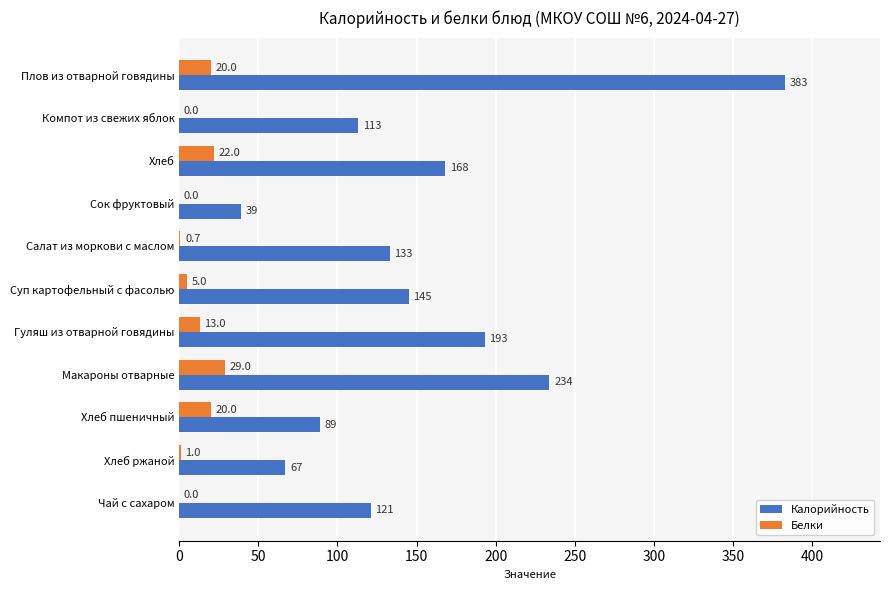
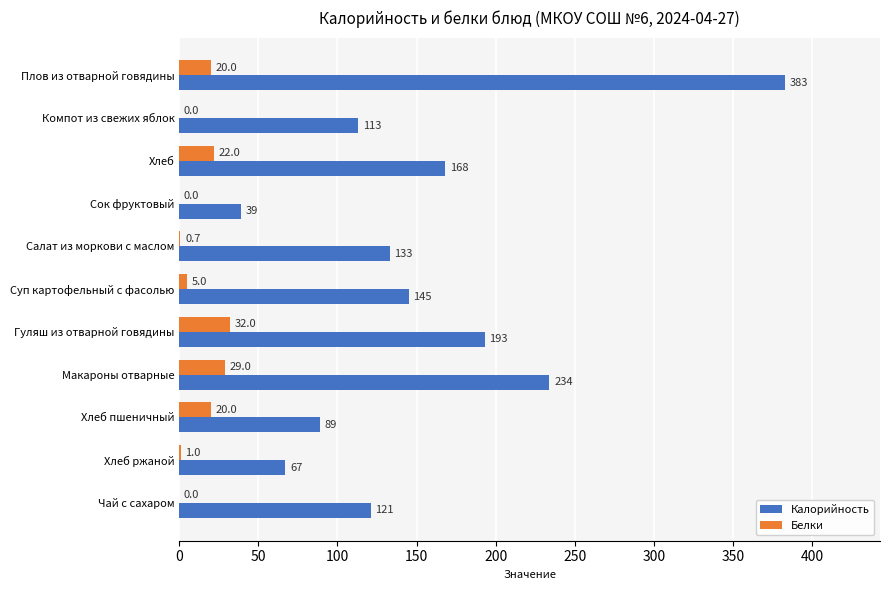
Белки, Гуляш из отварной говядины: 13.0 -> 32.0
